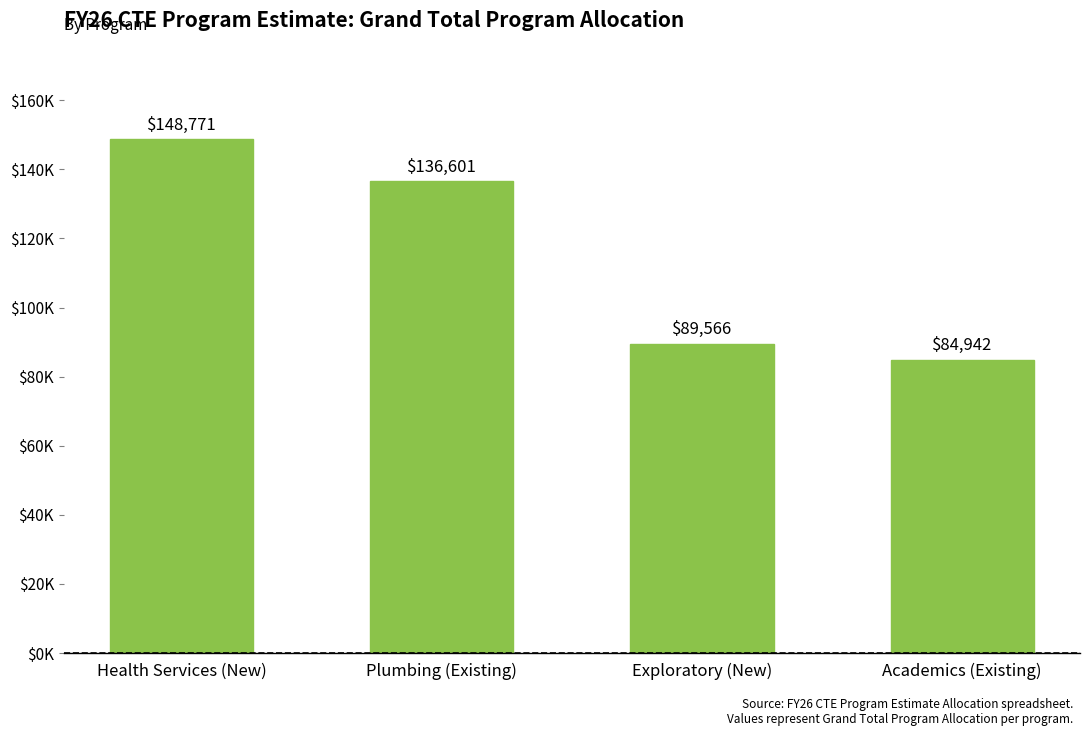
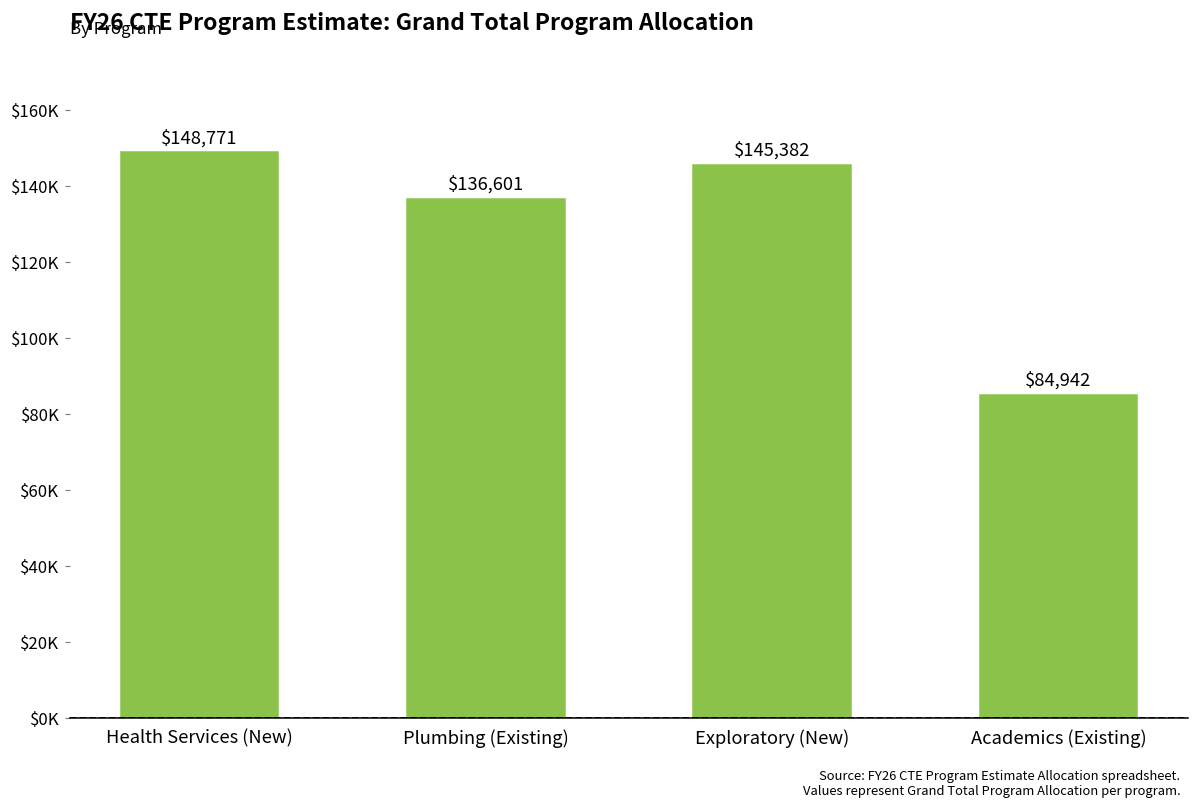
Exploratory (New): $89,566 -> $145,382
